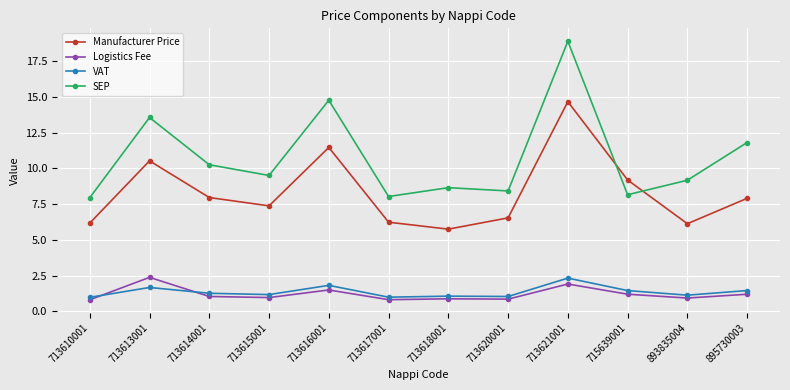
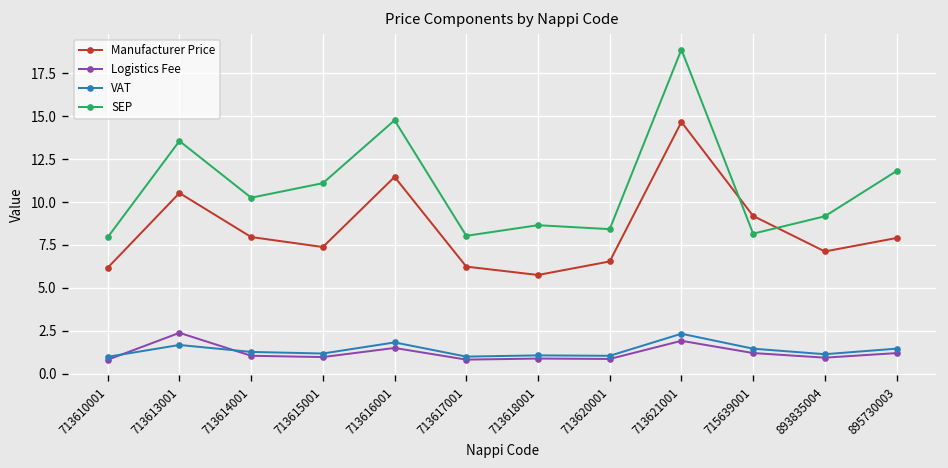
SEP, 713615001: 9.5 -> 11.1
Manufacturer Price, 893835004: 6.1 -> 7.1
